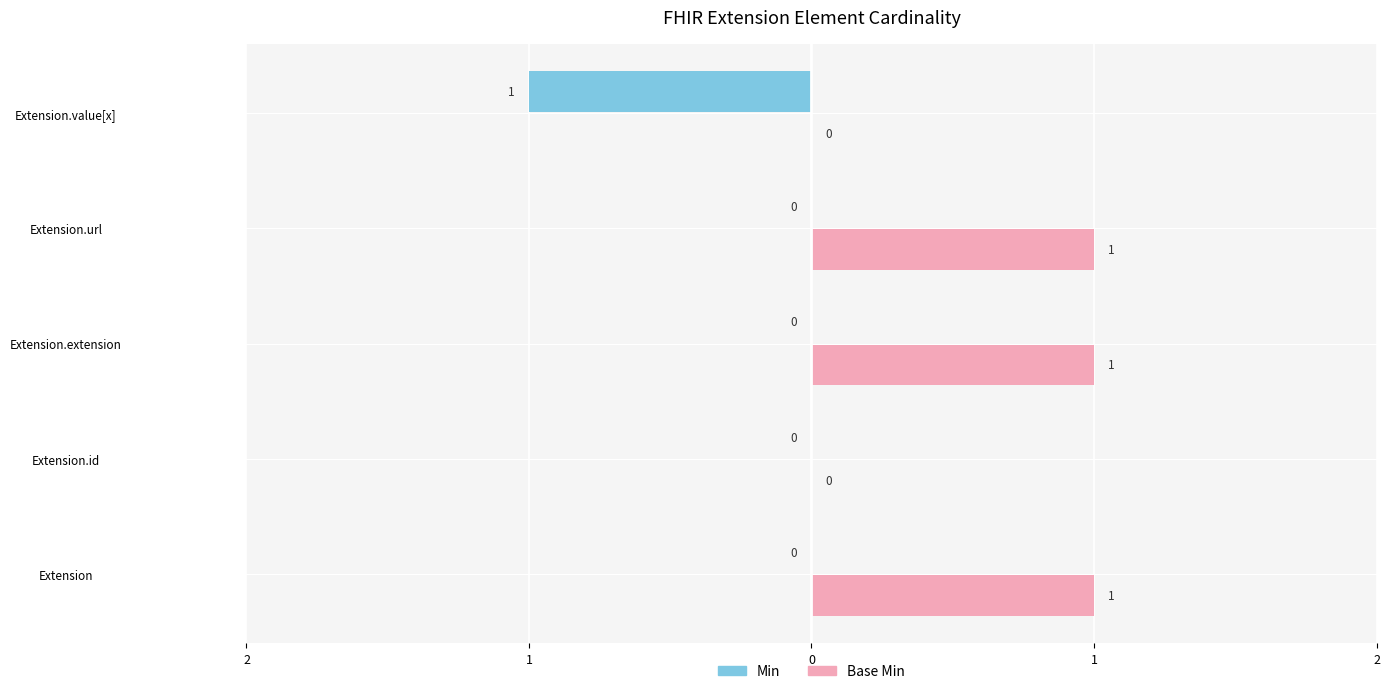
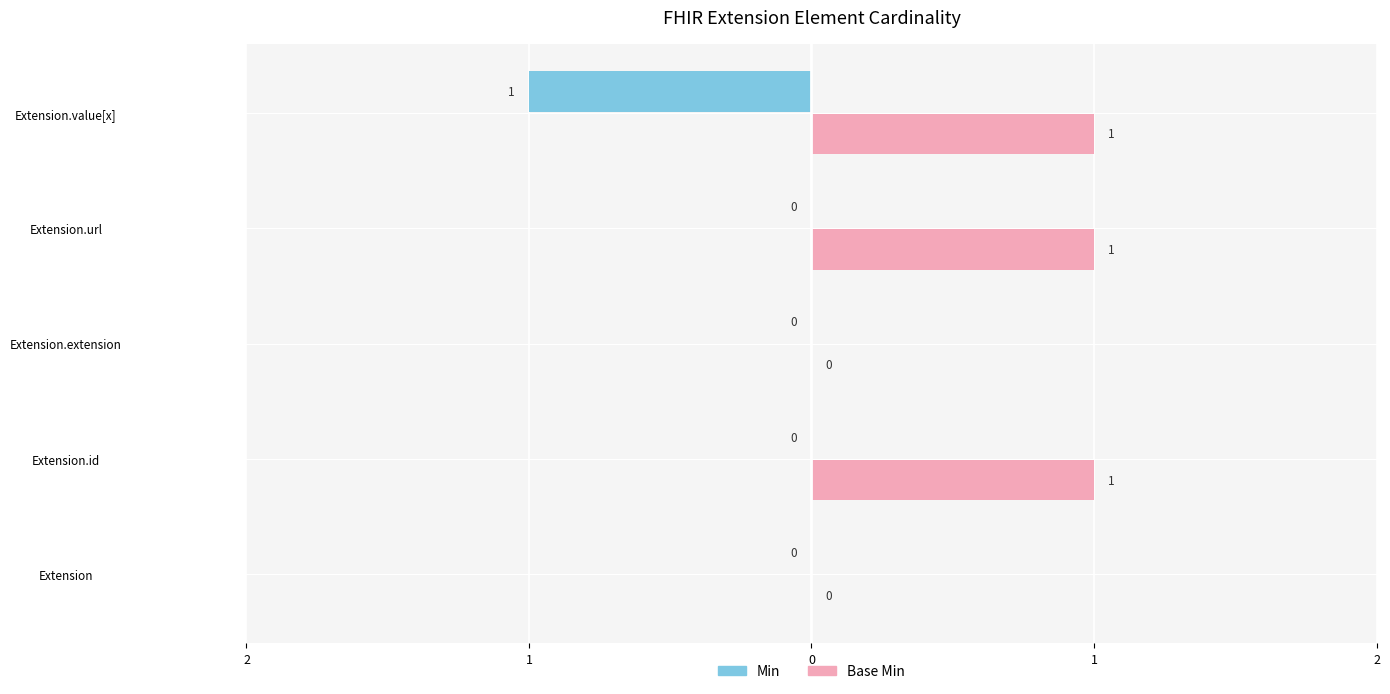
Base Min, Extension.value[x]: 0 -> 1
Base Min, Extension.extension: 1 -> 0
Base Min, Extension.id: 0 -> 1
Base Min, Extension: 1 -> 0
